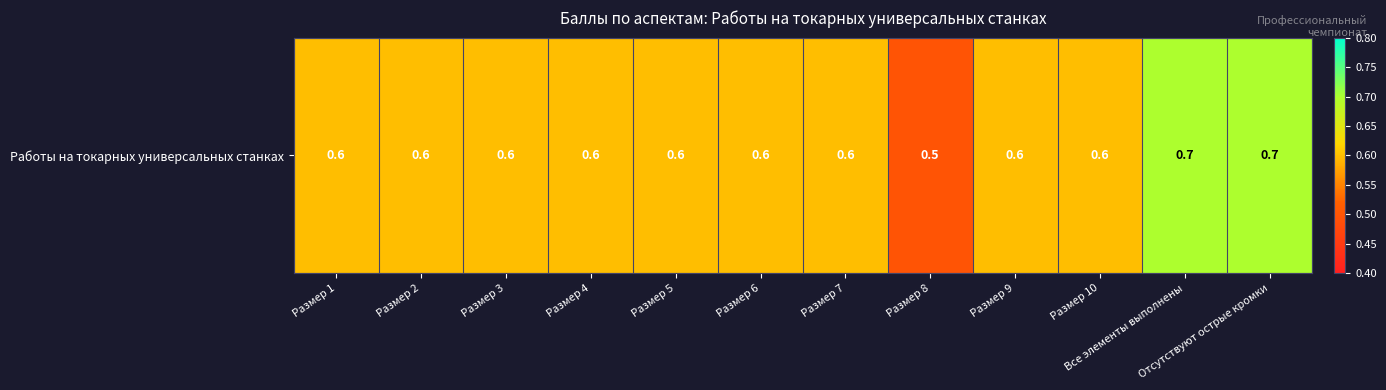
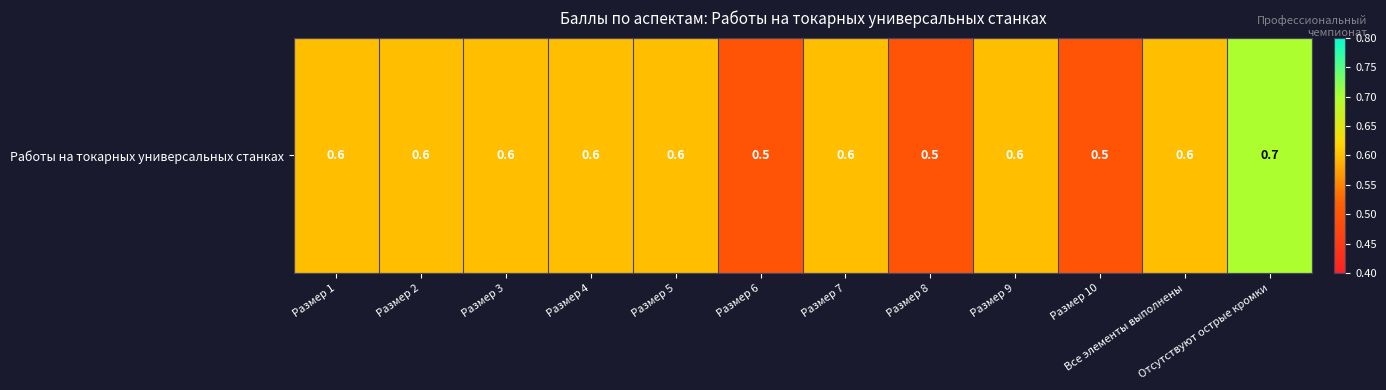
Работы на токарных универсальных станках, Размер 6: 0.6 -> 0.5
Работы на токарных универсальных станках, Размер 10: 0.6 -> 0.5
Работы на токарных универсальных станках, Все элементы выполнены: 0.7 -> 0.6
